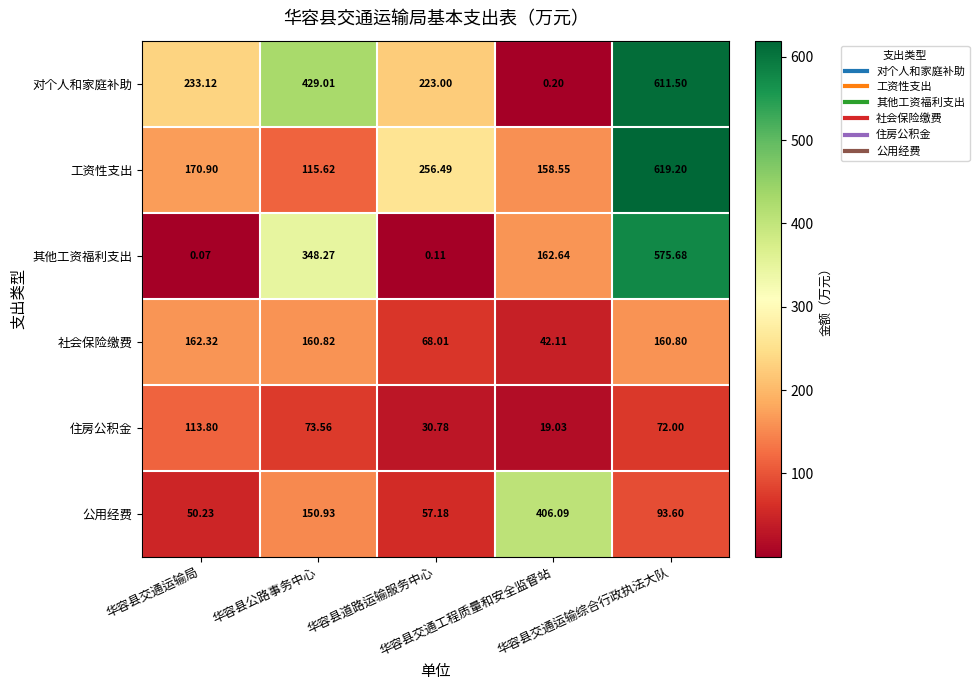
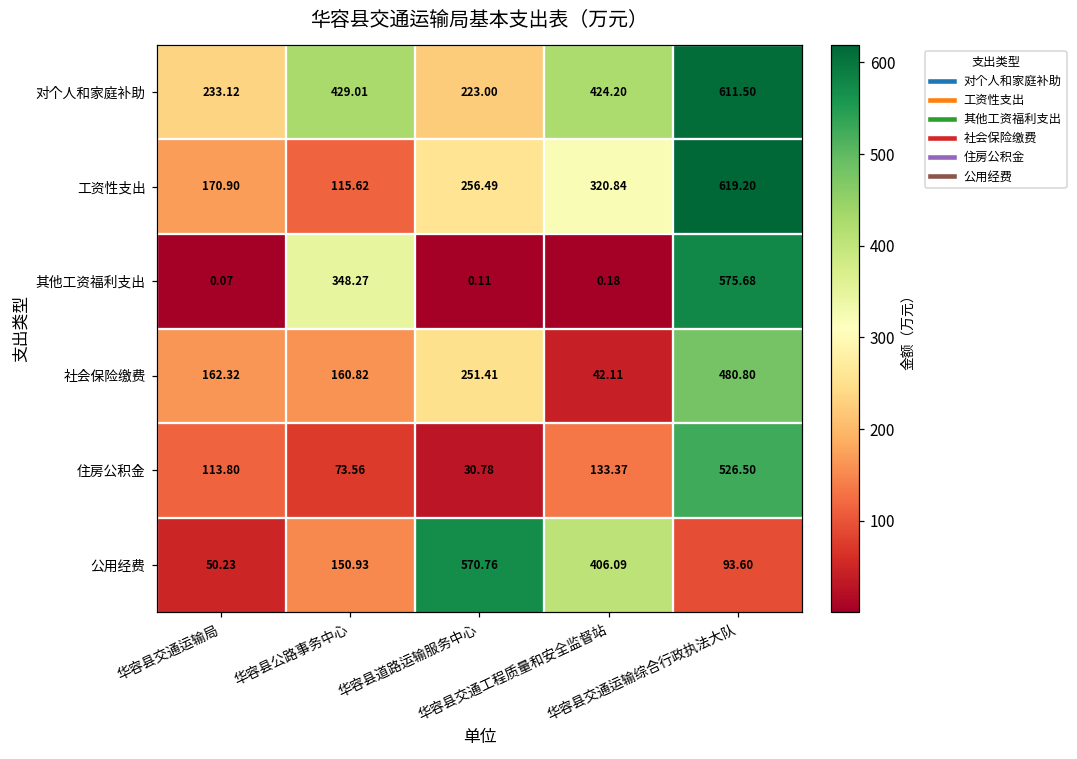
对个人和家庭补助, 华容县交通工程质量和安全监督站: 0.20 -> 424.20
工资性支出, 华容县交通工程质量和安全监督站: 158.55 -> 320.84
其他工资福利支出, 华容县交通工程质量和安全监督站: 162.64 -> 0.18
社会保险缴费, 华容县道路运输服务中心: 68.01 -> 251.41
社会保险缴费, 华容县交通运输综合行政执法大队: 160.80 -> 480.80
住房公积金, 华容县交通工程质量和安全监督站: 19.03 -> 133.37
住房公积金, 华容县交通运输综合行政执法大队: 72.00 -> 526.50
公用经费, 华容县道路运输服务中心: 57.18 -> 570.76
